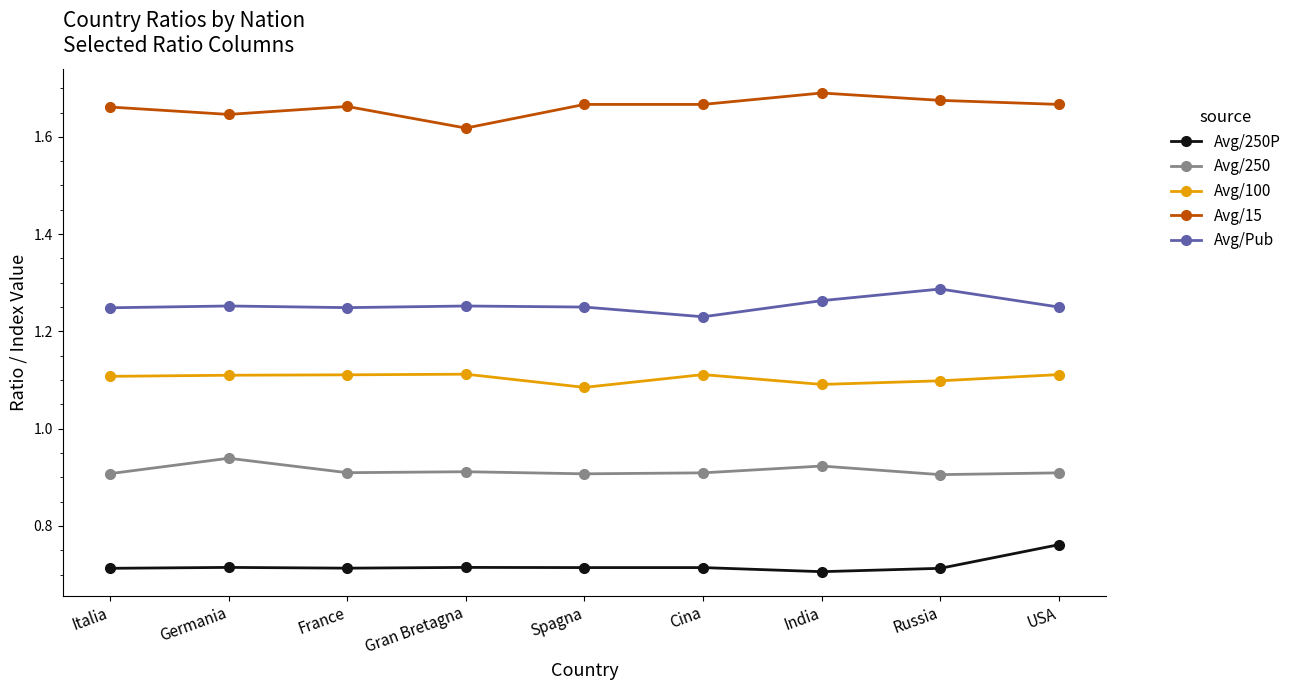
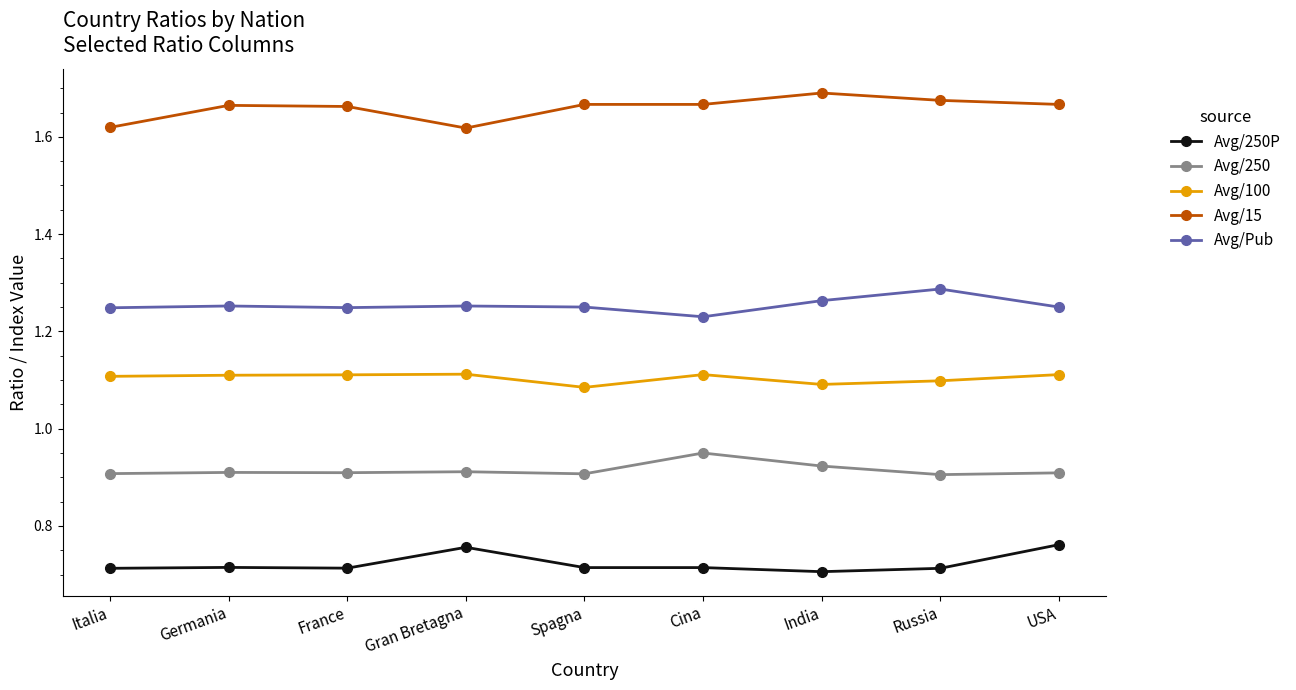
Avg/15, Italia: 1.66 -> 1.62
Avg/250, Germania: 0.94 -> 0.91
Avg/15, Germania: 1.65 -> 1.66
Avg/250P, Gran Bretagna: 0.71 -> 0.76
Avg/250, Cina: 0.91 -> 0.95
